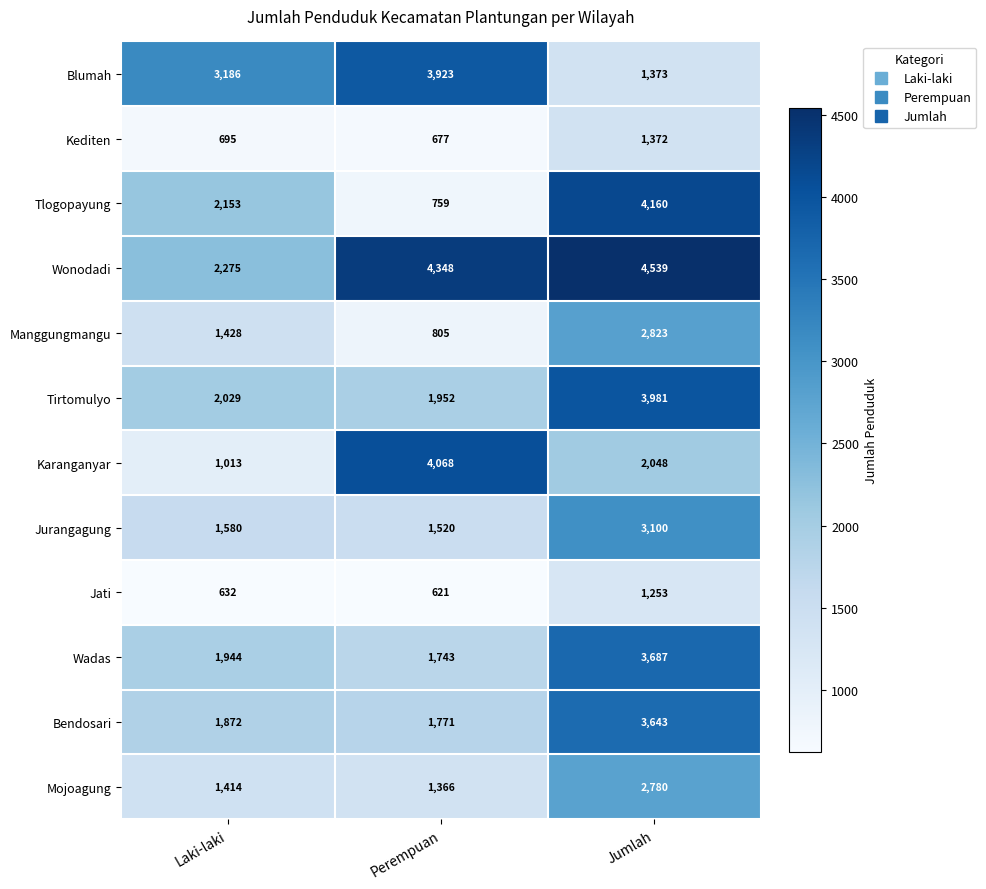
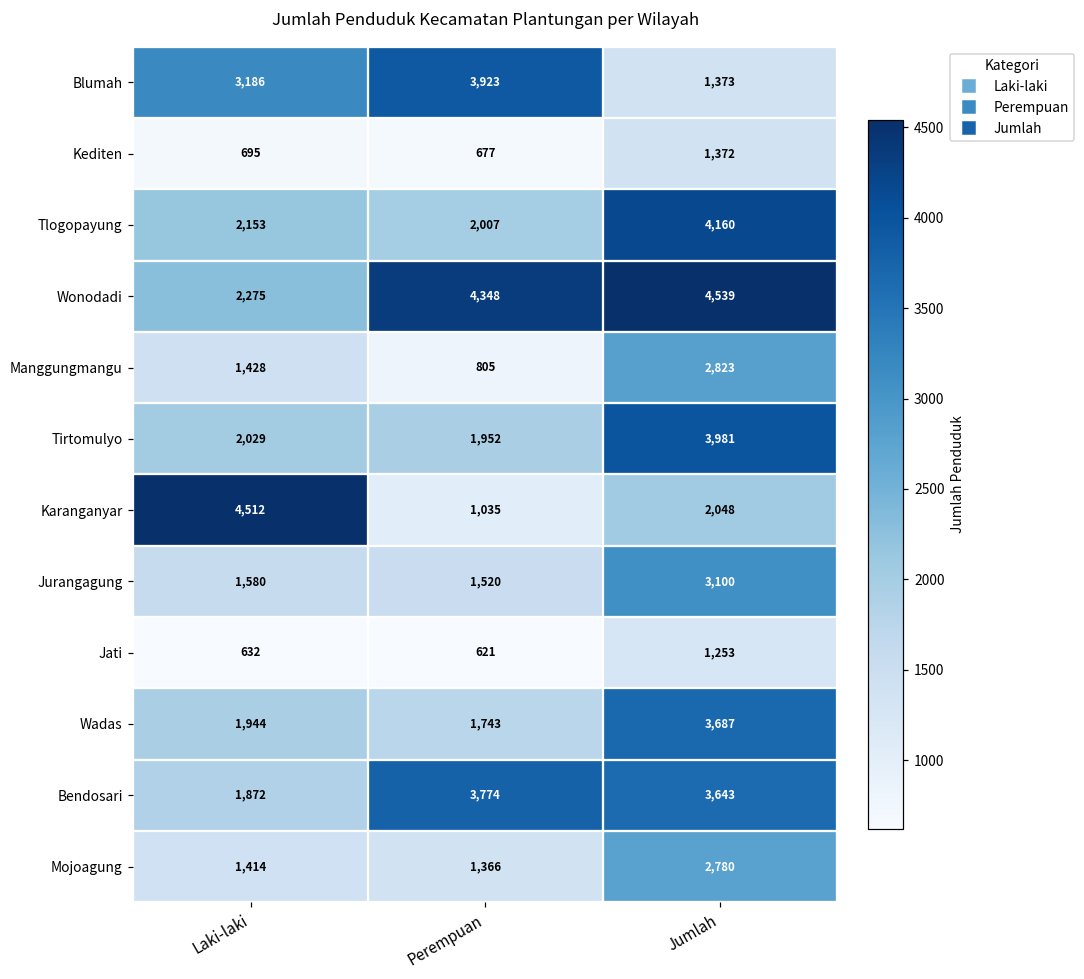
Tlogopayung, Perempuan: 759 -> 2,007
Karanganyar, Laki-laki: 1,013 -> 4,512
Karanganyar, Perempuan: 4,068 -> 1,035
Bendosari, Perempuan: 1,771 -> 3,774
